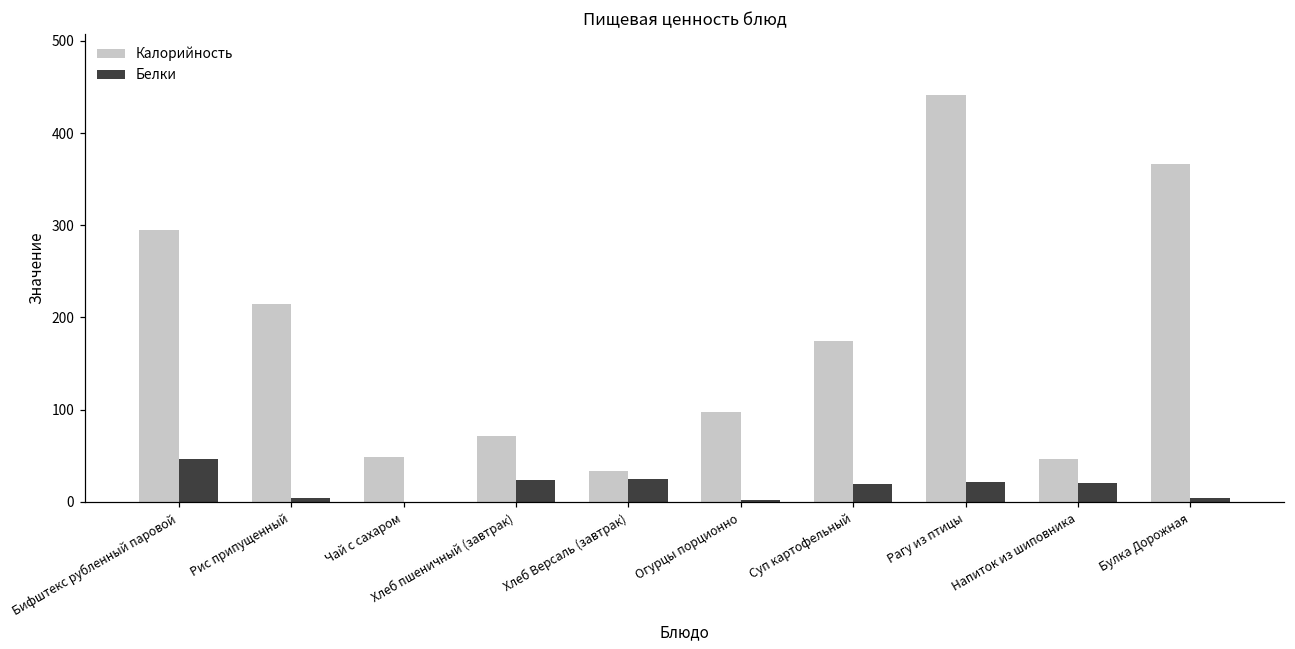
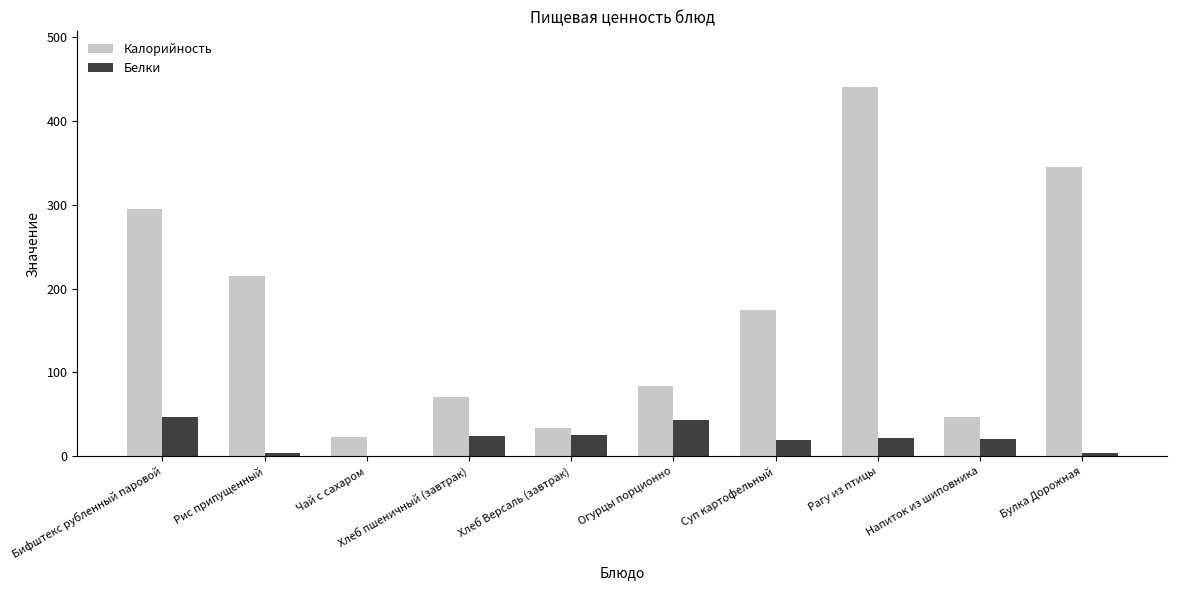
Калорийность, Чай с сахаром: 50 -> 20
Калорийность, Огурцы порционно: 100 -> 80
Белки, Огурцы порционно: 0 -> 40
Калорийность, Булка Дорожная: 370 -> 350
